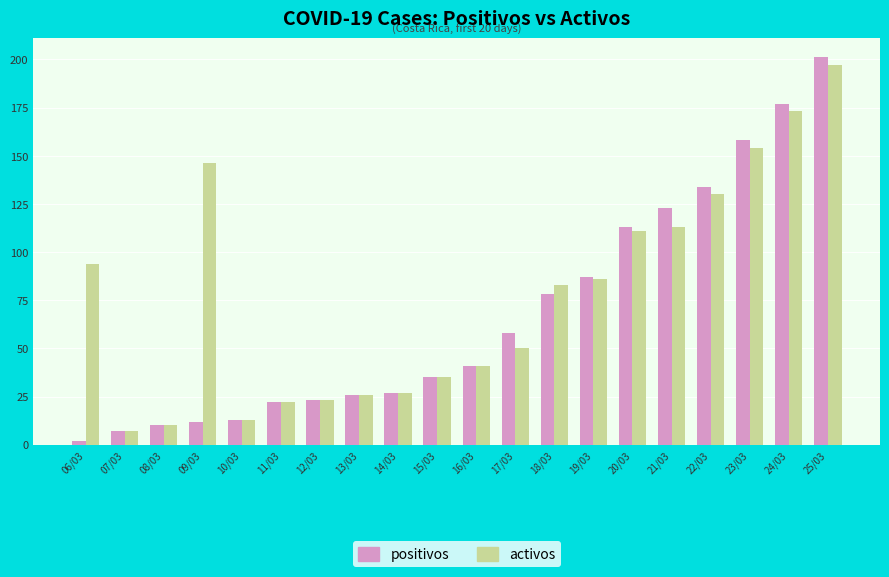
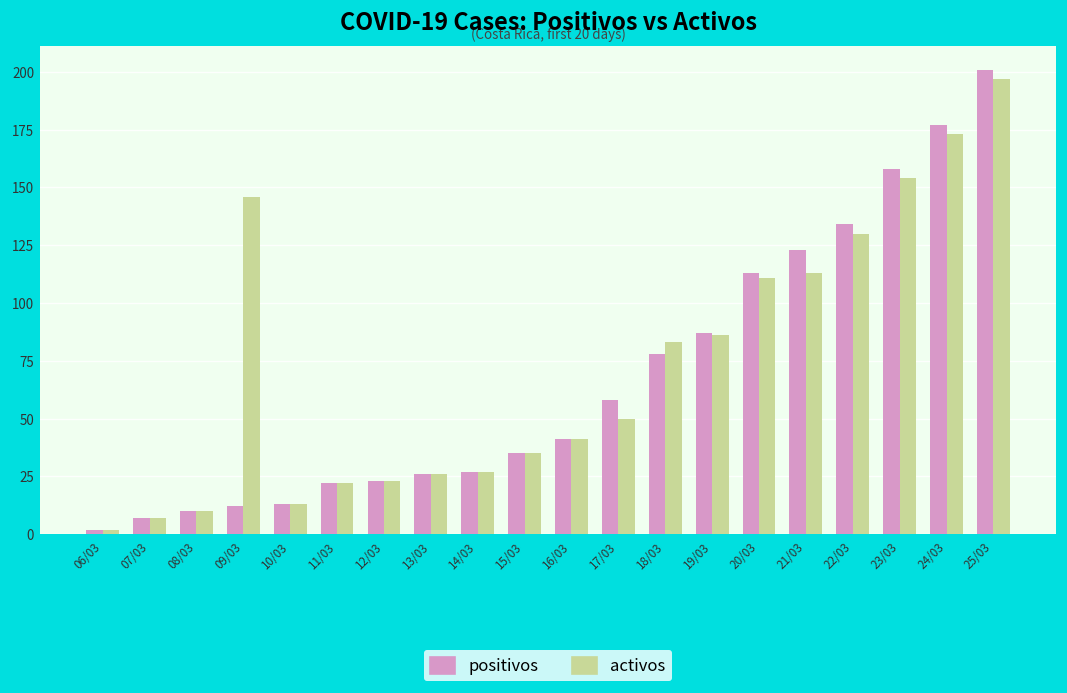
activos, 06/03: 94 -> 2
